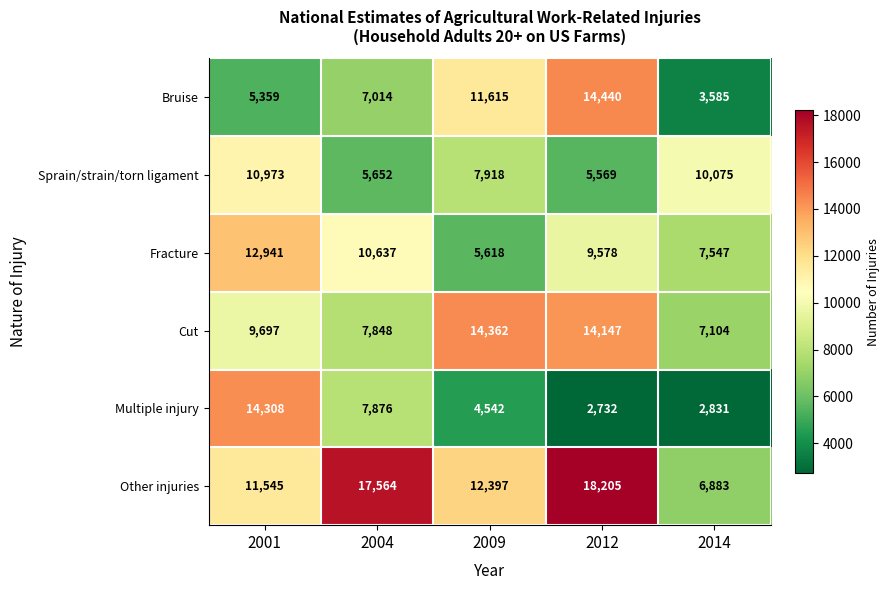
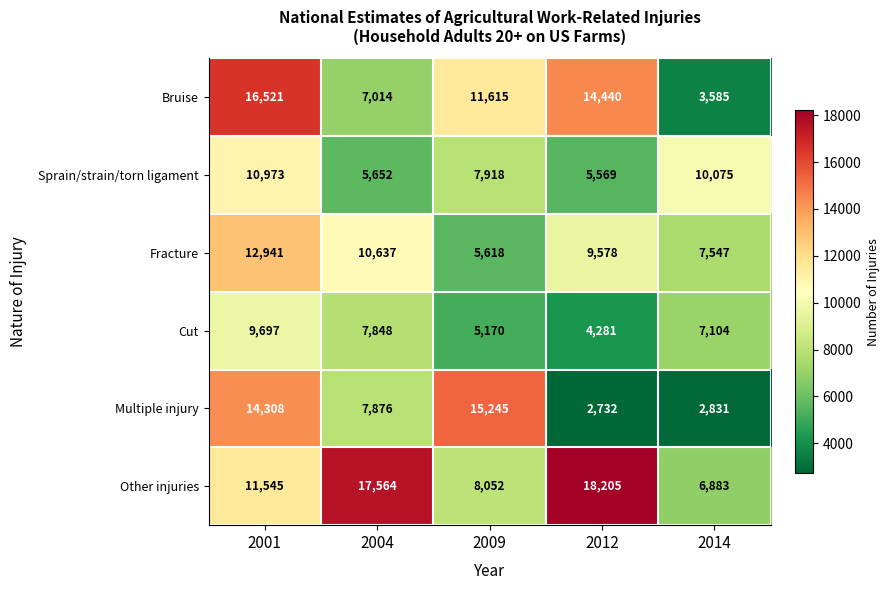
Bruise, 2001: 5,359 -> 16,521
Cut, 2009: 14,362 -> 5,170
Cut, 2012: 14,147 -> 4,281
Multiple injury, 2009: 4,542 -> 15,245
Other injuries, 2009: 12,397 -> 8,052
